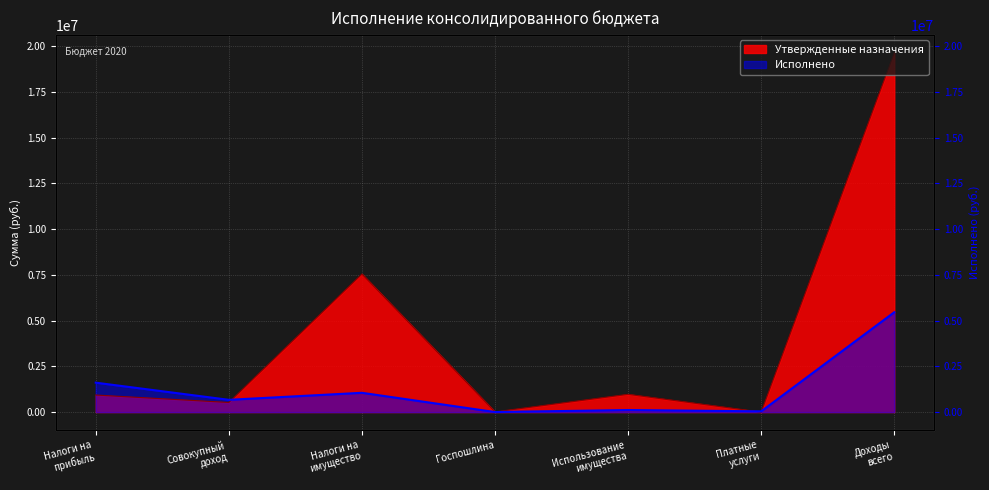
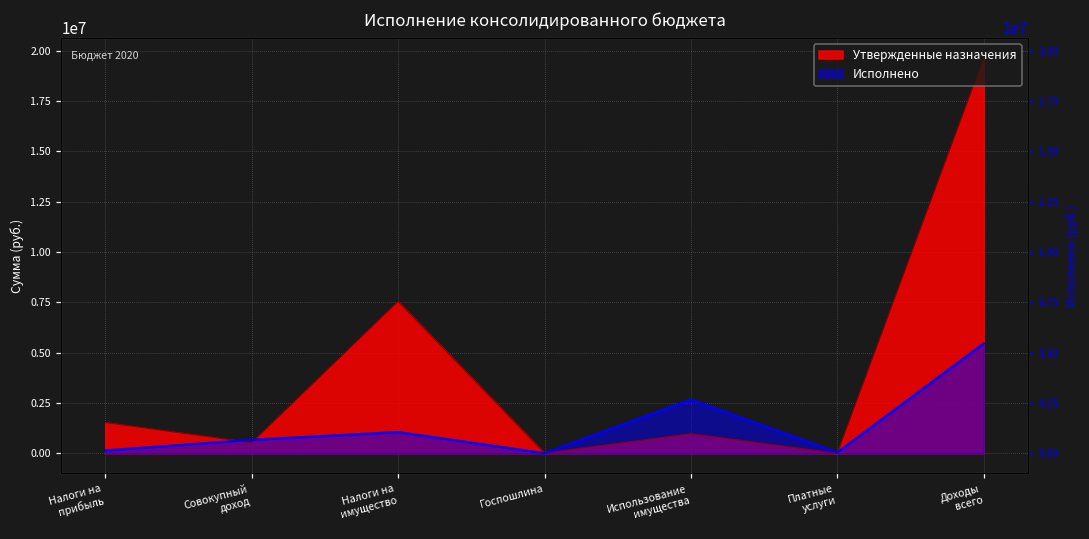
Утвержденные назначения, Налоги на прибыль: 900000 -> 1500000
Исполнено, Налоги на прибыль: 1600000 -> 100000
Исполнено, Использование имущества: 100000 -> 2700000
